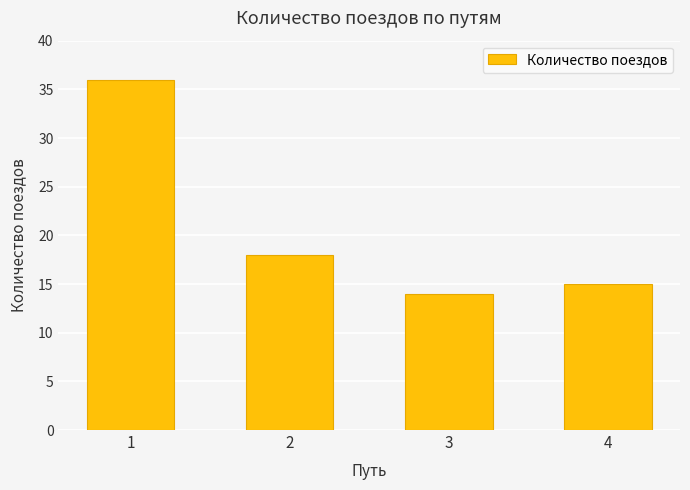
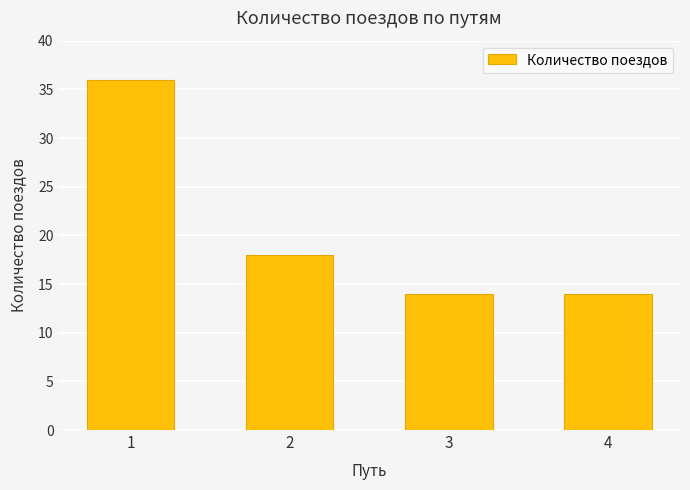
4: 15 -> 14
